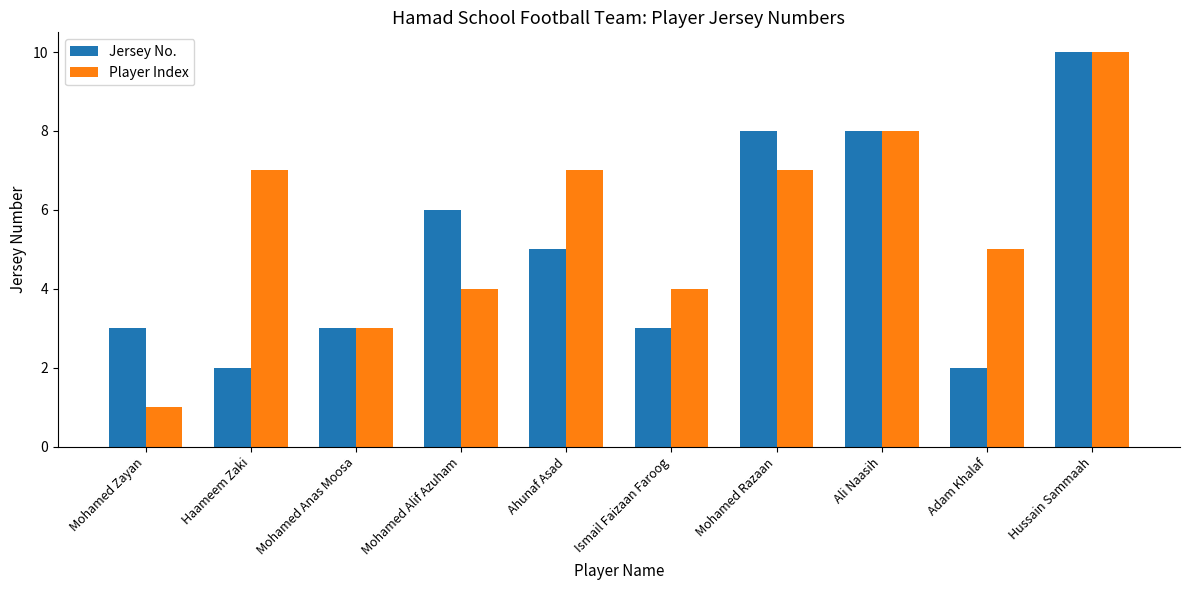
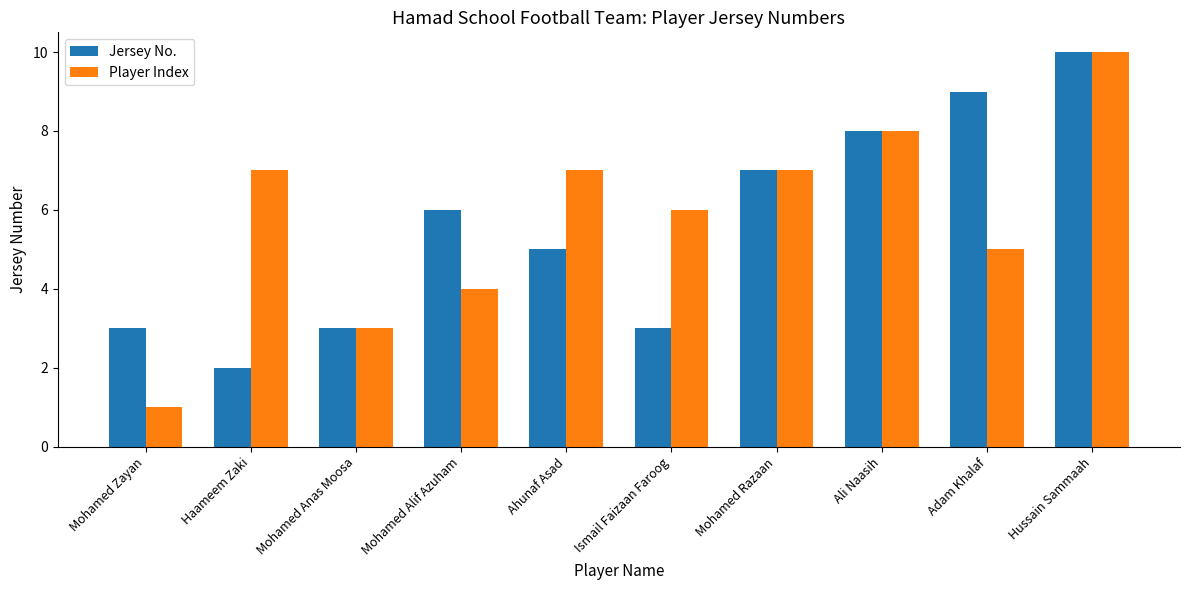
Player Index, Ismail Faizaan Faroog: 4 -> 6
Jersey No., Mohamed Razaan: 8 -> 7
Jersey No., Adam Khalaf: 2 -> 9
